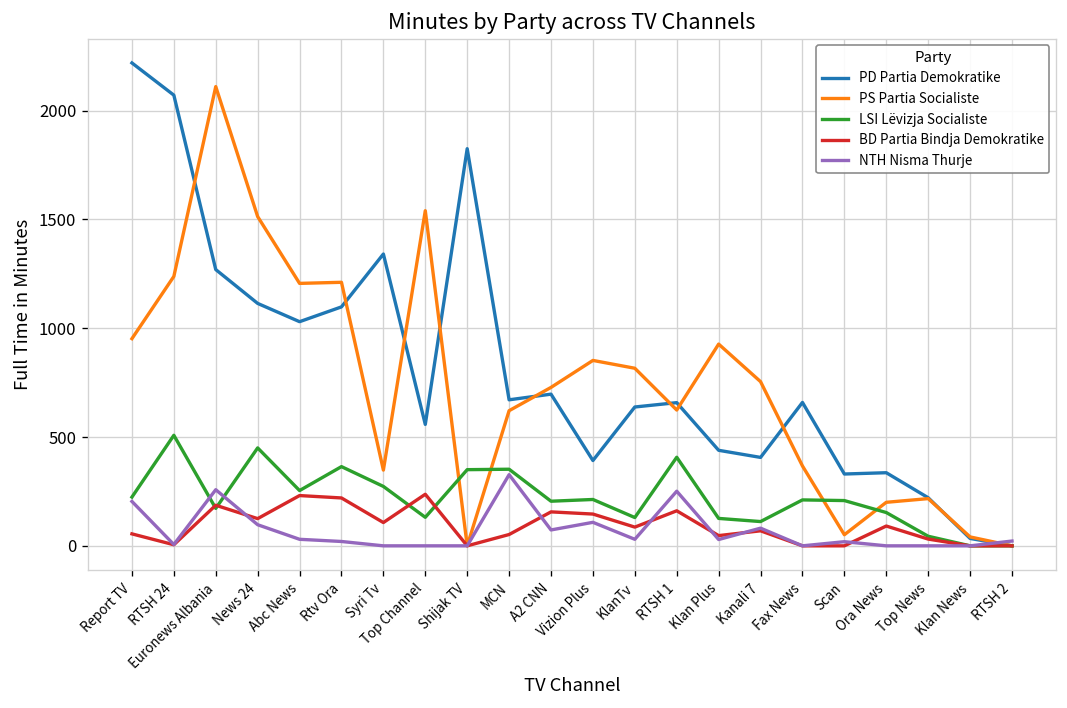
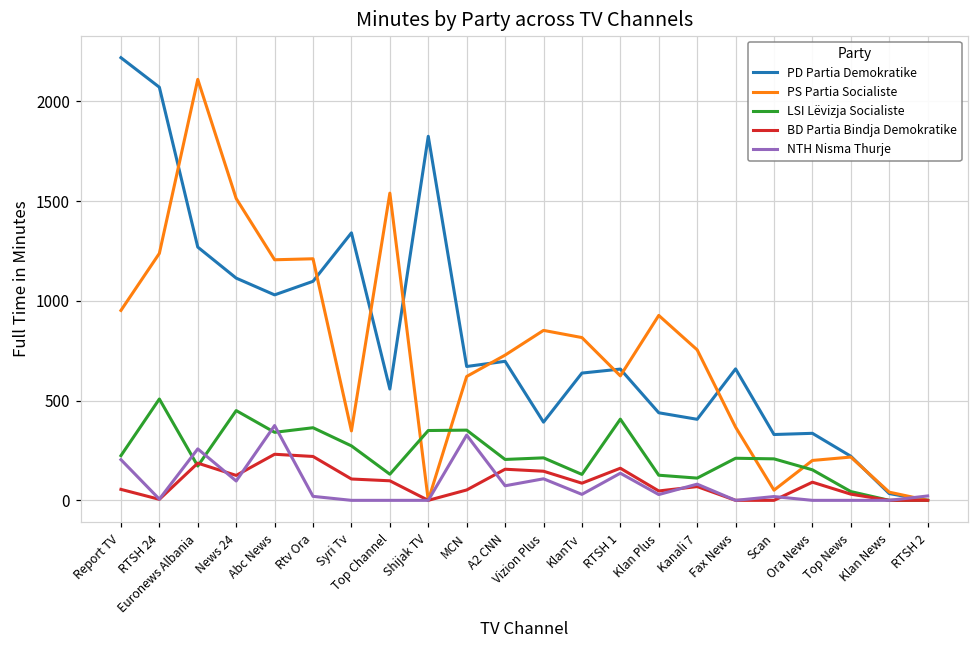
LSI Lëvizja Socialiste, Abc News: 250 -> 340
NTH Nisma Thurje, Abc News: 30 -> 380
BD Partia Bindja Demokratike, Top Channel: 240 -> 100
NTH Nisma Thurje, RTSH 1: 250 -> 140
